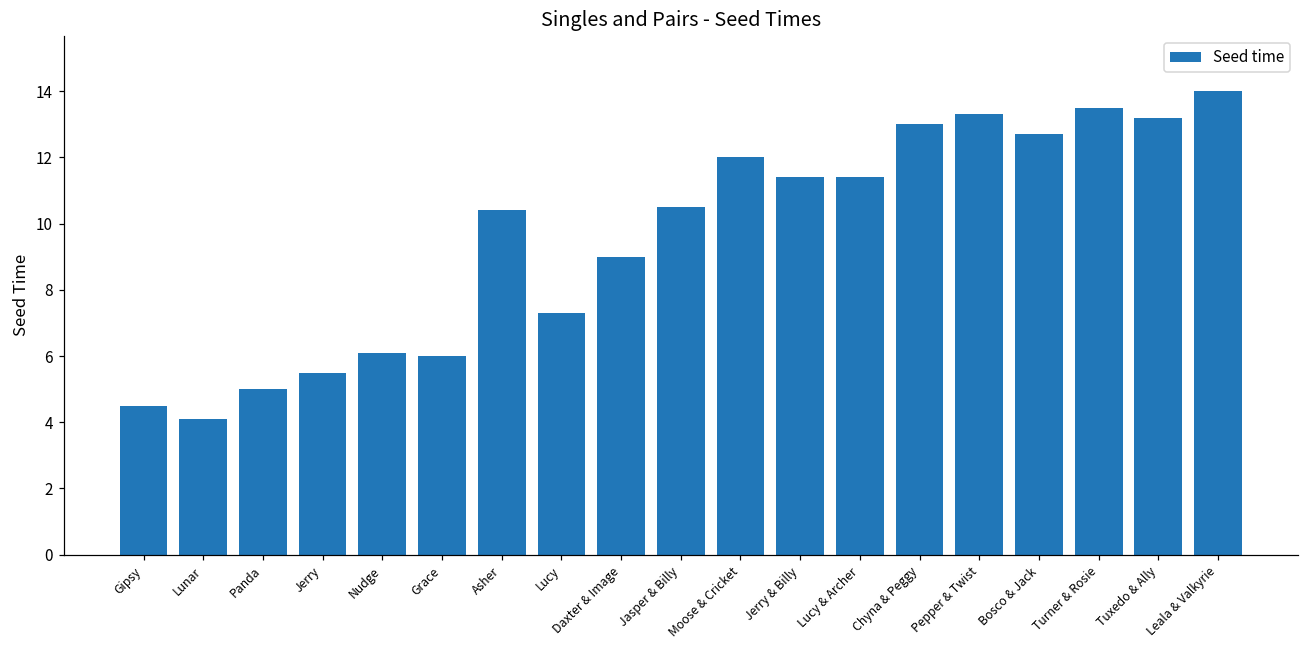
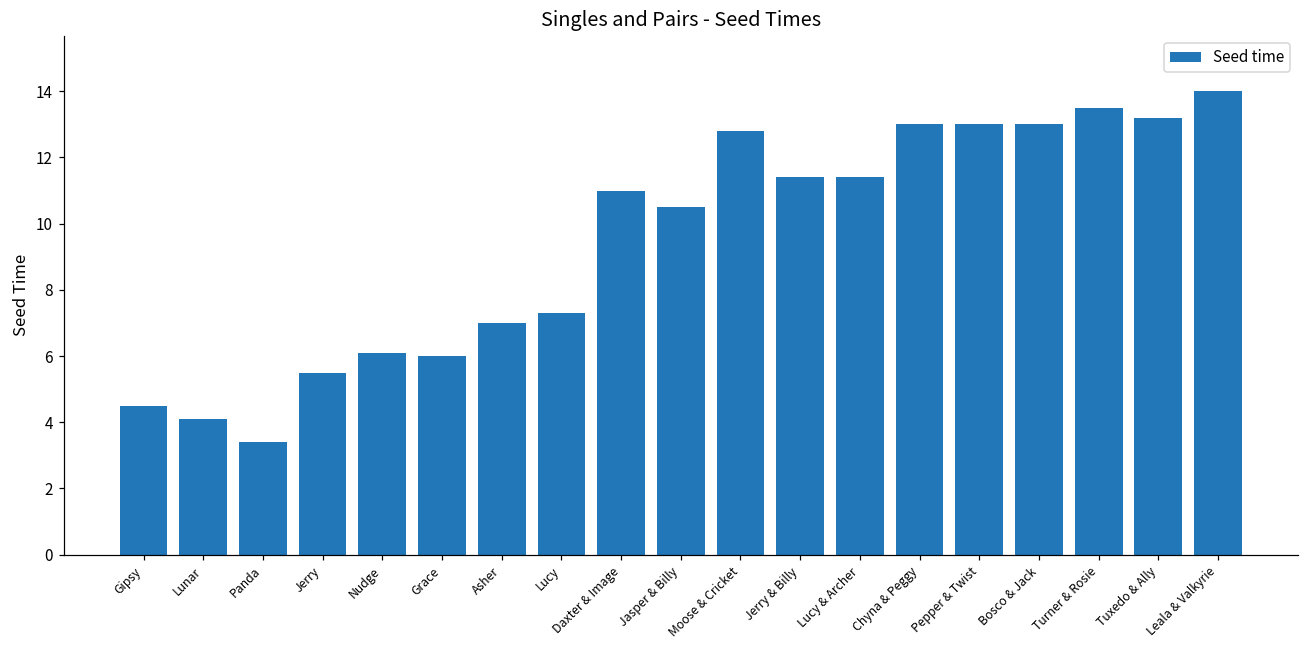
Panda: 5.0 -> 3.4
Asher: 10.4 -> 7.0
Daxter & Image: 9 -> 11
Moose & Cricket: 12.0 -> 12.8
Pepper & Twist: 13.3 -> 13.0
Bosco & Jack: 12.7 -> 13.0
